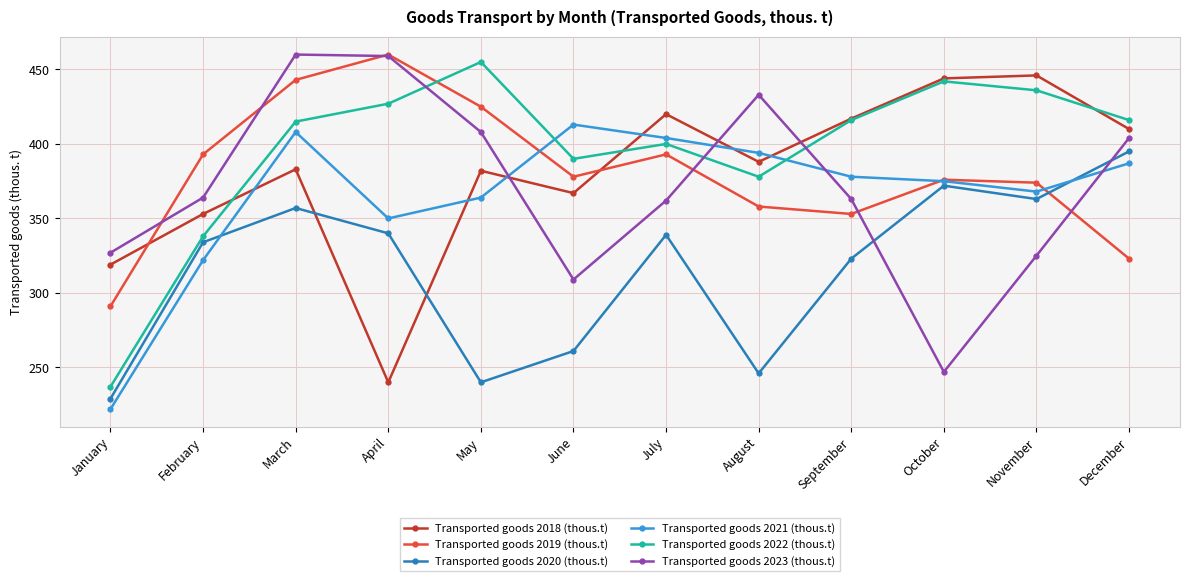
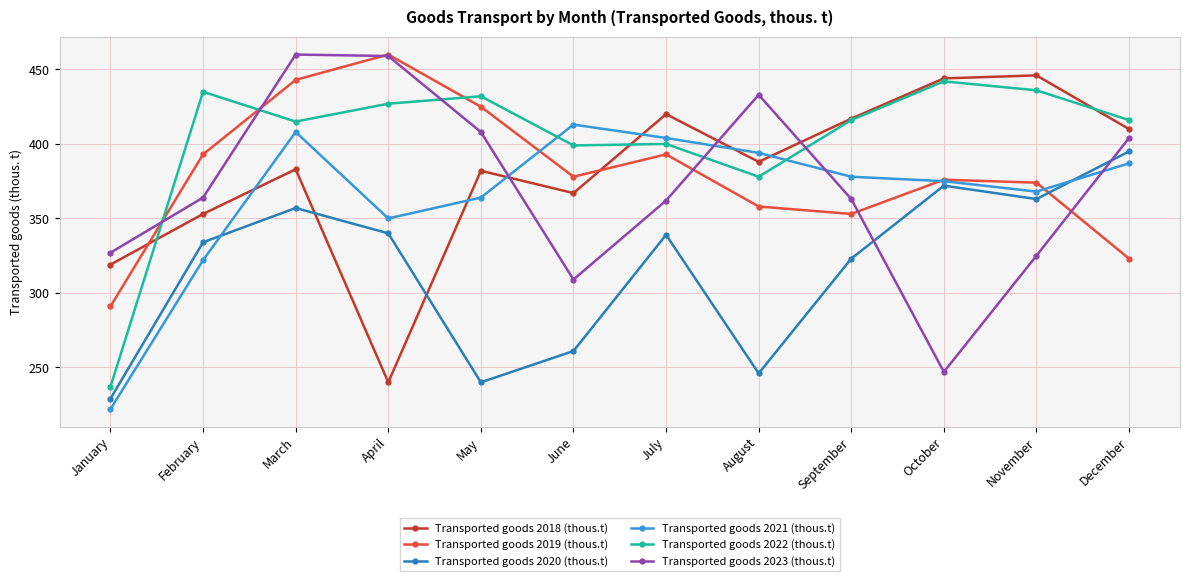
Transported goods 2022 (thous.t), February: 338 -> 435
Transported goods 2022 (thous.t), May: 455 -> 432
Transported goods 2022 (thous.t), June: 390 -> 399
